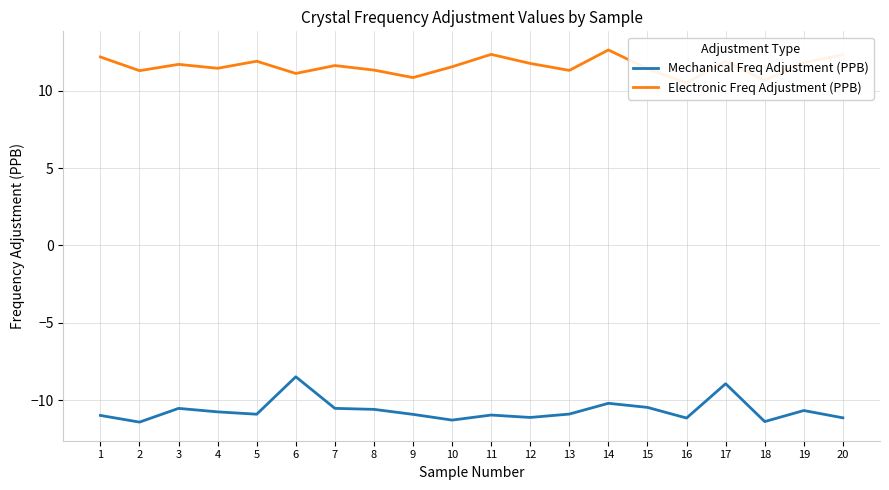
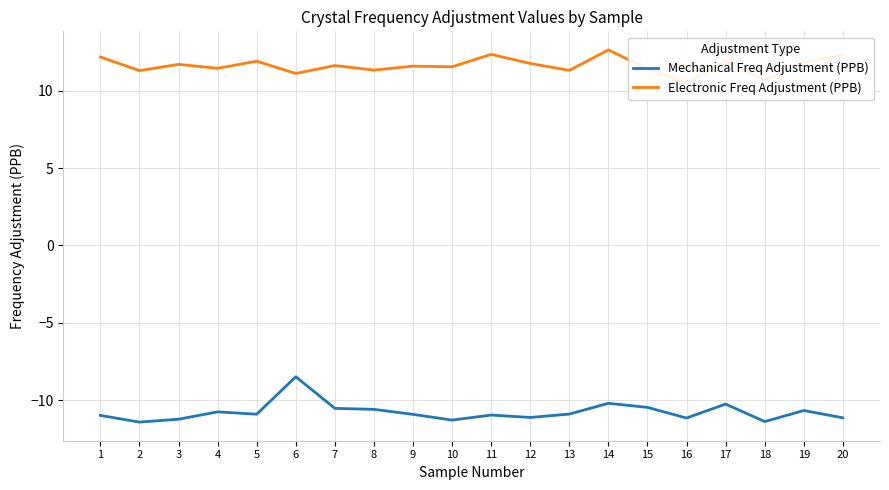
Mechanical Freq Adjustment (PPB), 3: -10.5 -> -11.2
Electronic Freq Adjustment (PPB), 9: 10.8 -> 11.6
Mechanical Freq Adjustment (PPB), 17: -8.9 -> -10.2
